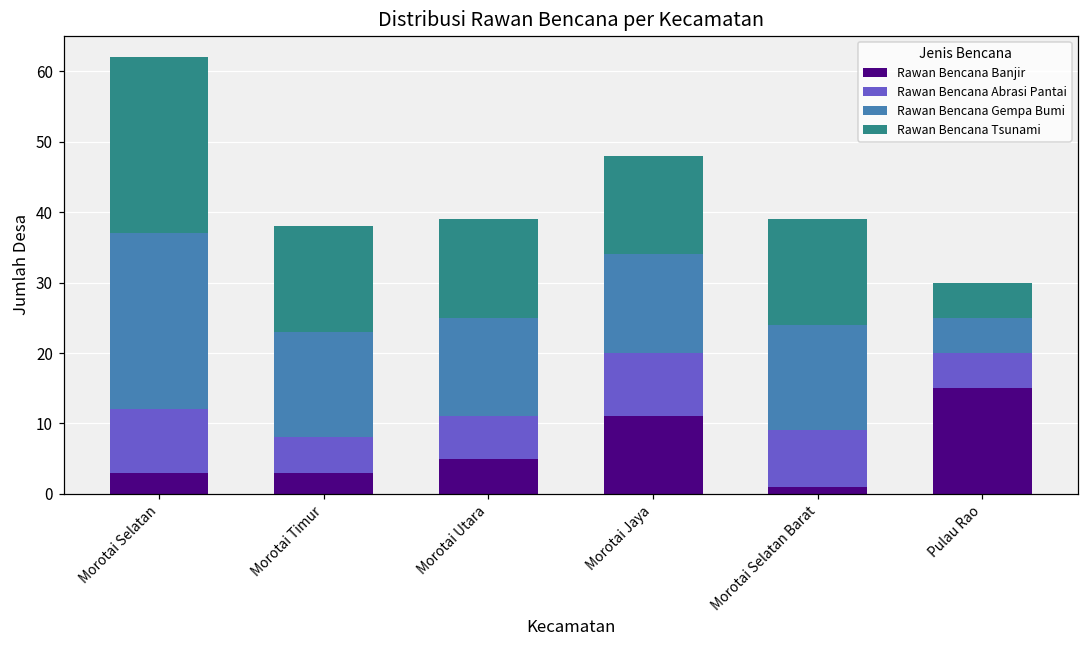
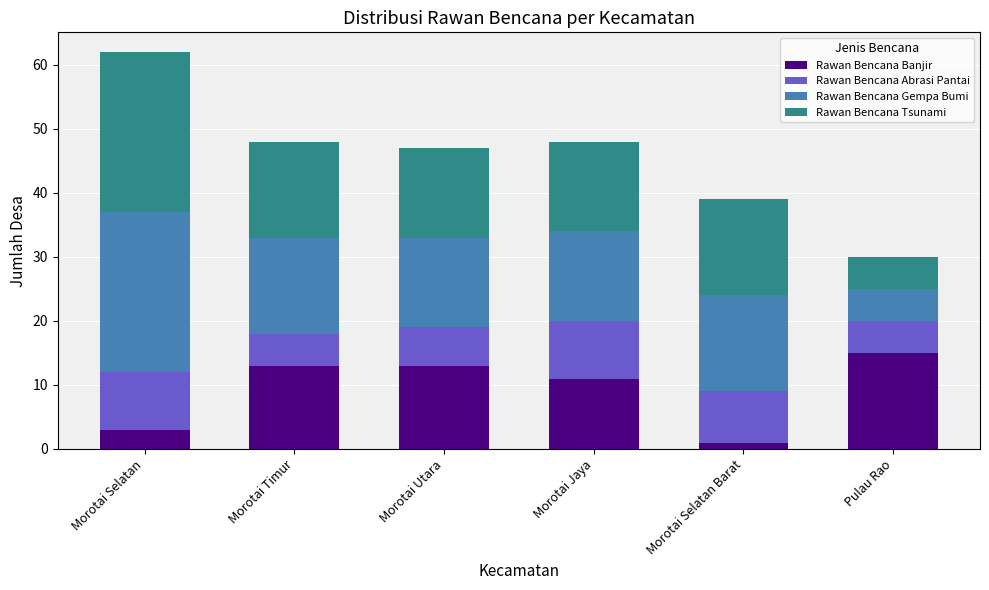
Rawan Bencana Banjir, Morotai Timur: 3 -> 13
Rawan Bencana Banjir, Morotai Utara: 5 -> 13
